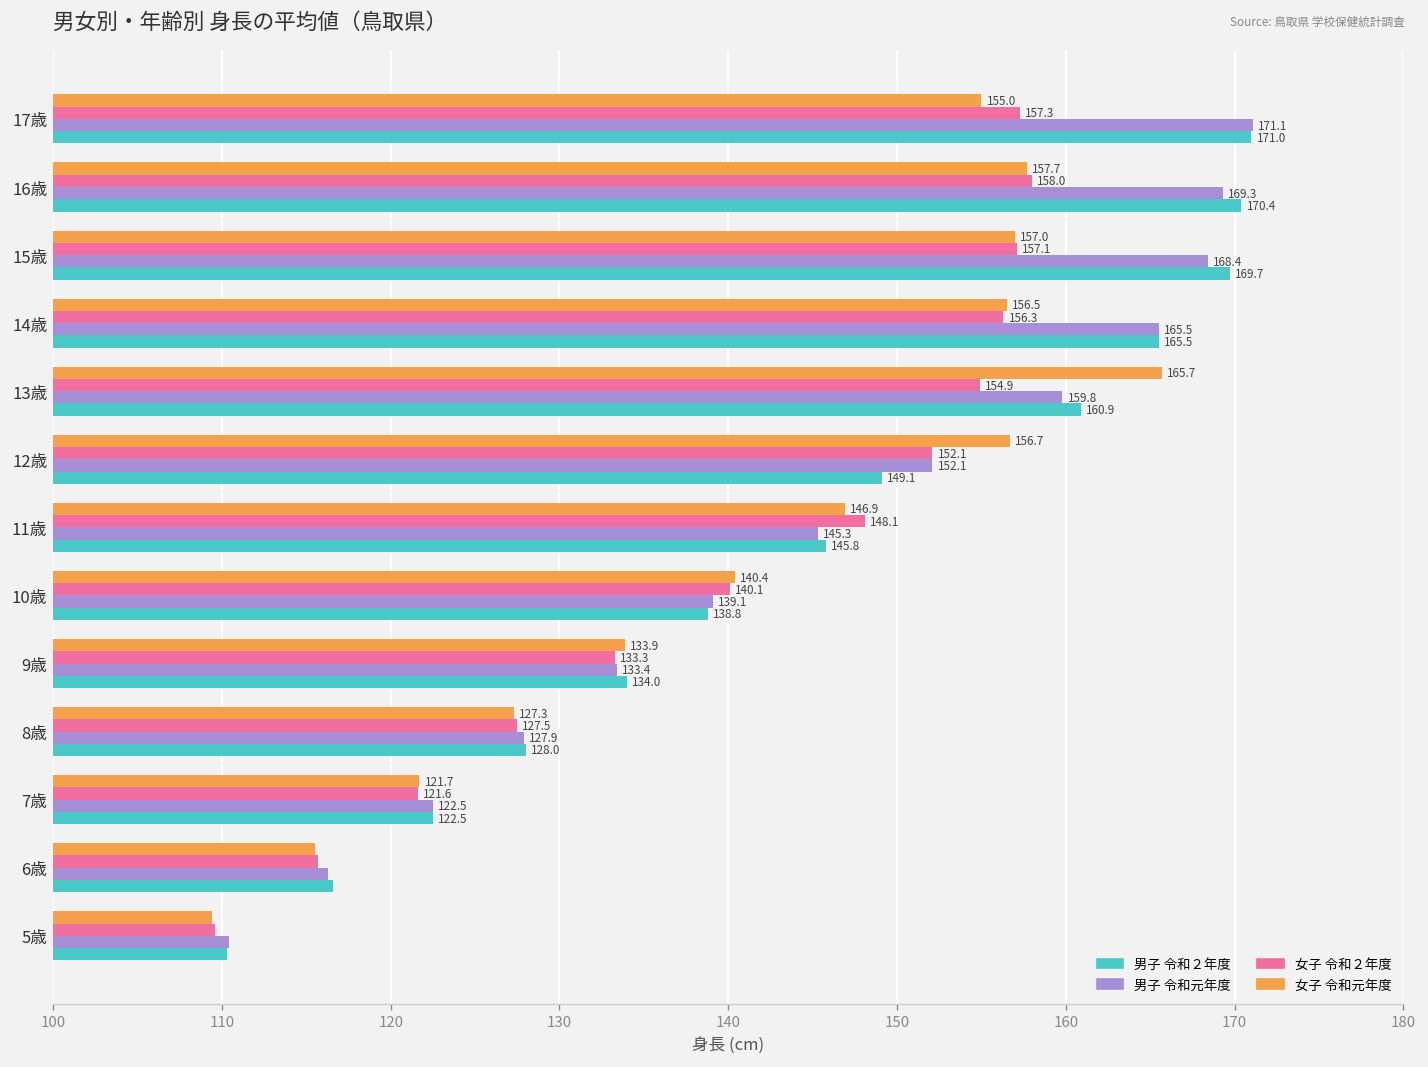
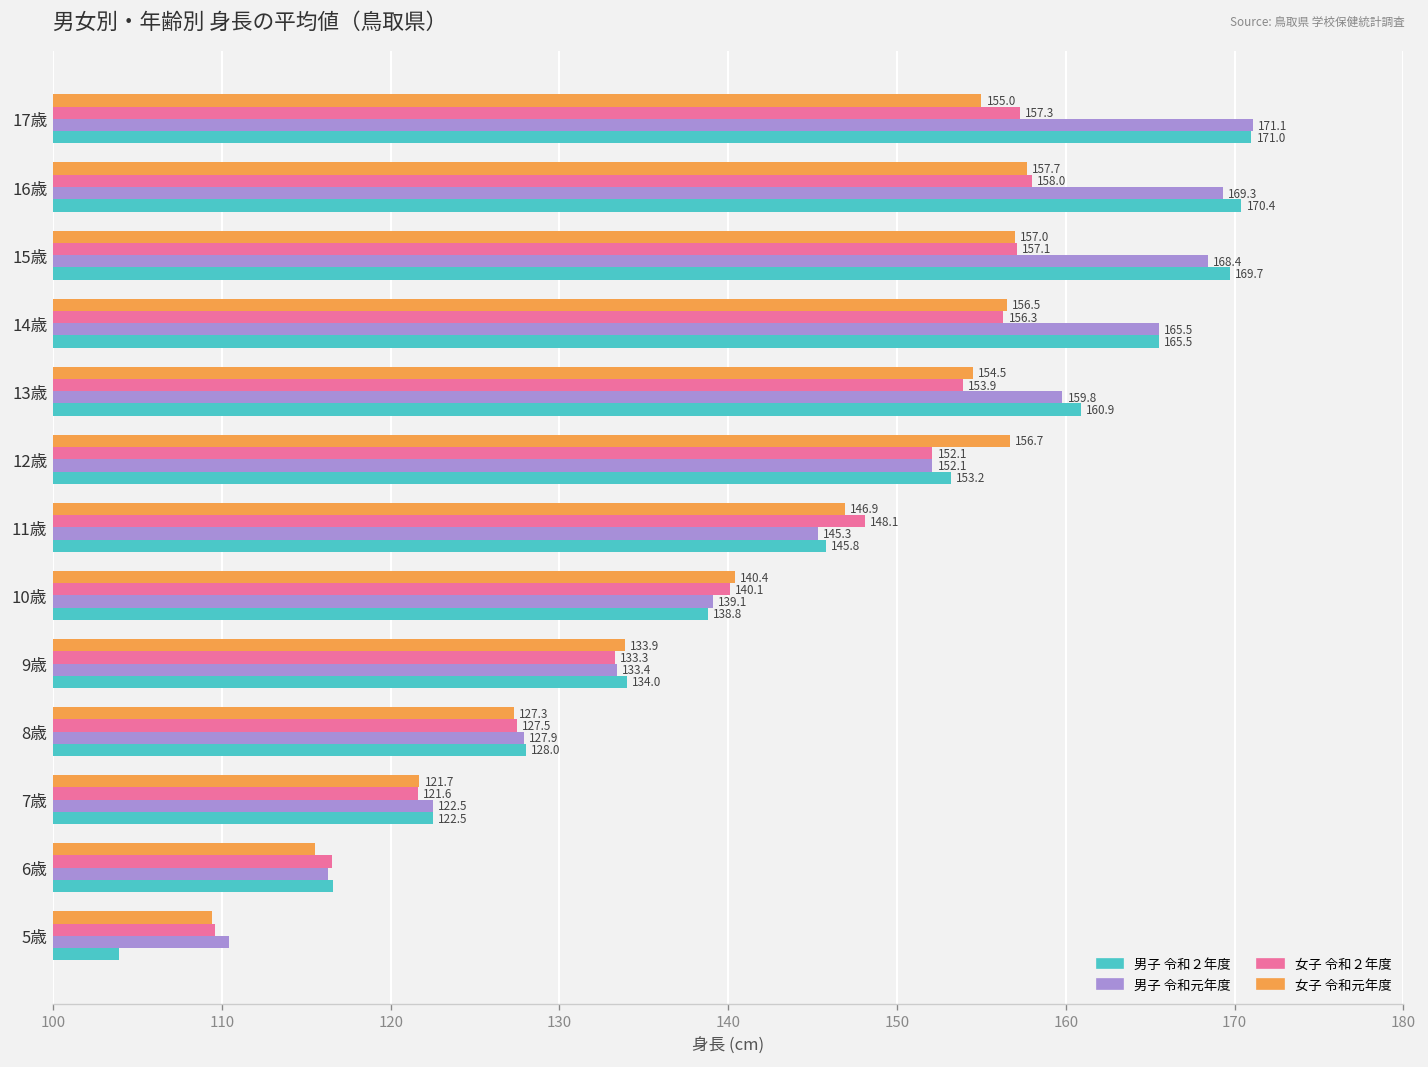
女子 令和元年度, 13歳: 165.7 -> 154.5
女子 令和２年度, 13歳: 154.9 -> 153.9
男子 令和２年度, 12歳: 149.1 -> 153.2
女子 令和２年度, 6歳: 115.7 -> 116.5
男子 令和２年度, 5歳: 110.3 -> 103.9
